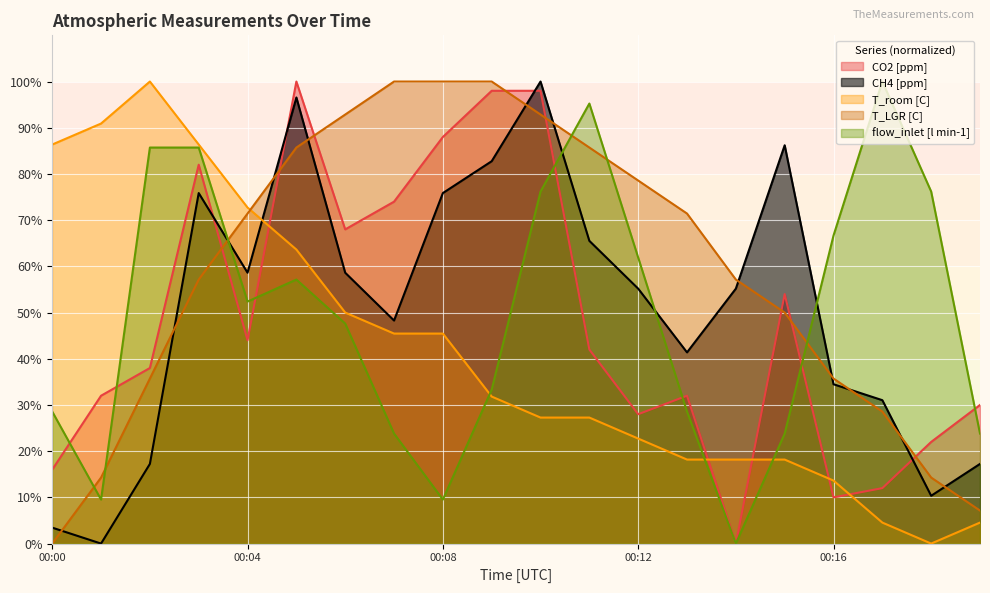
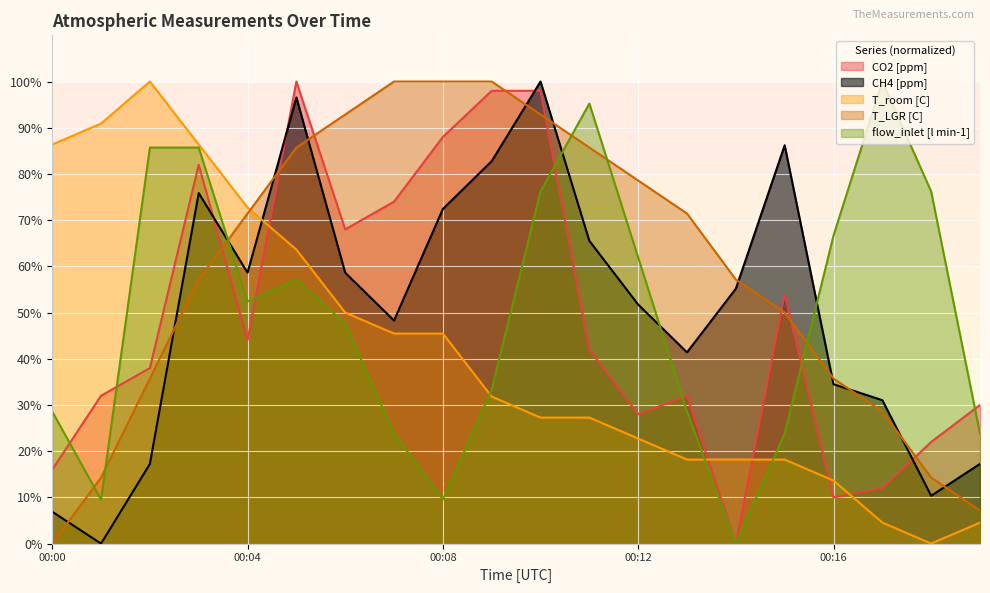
CH4 [ppm], 00:00: 3% -> 7%
CH4 [ppm], 00:08: 76% -> 72%
CH4 [ppm], 00:12: 55% -> 52%
